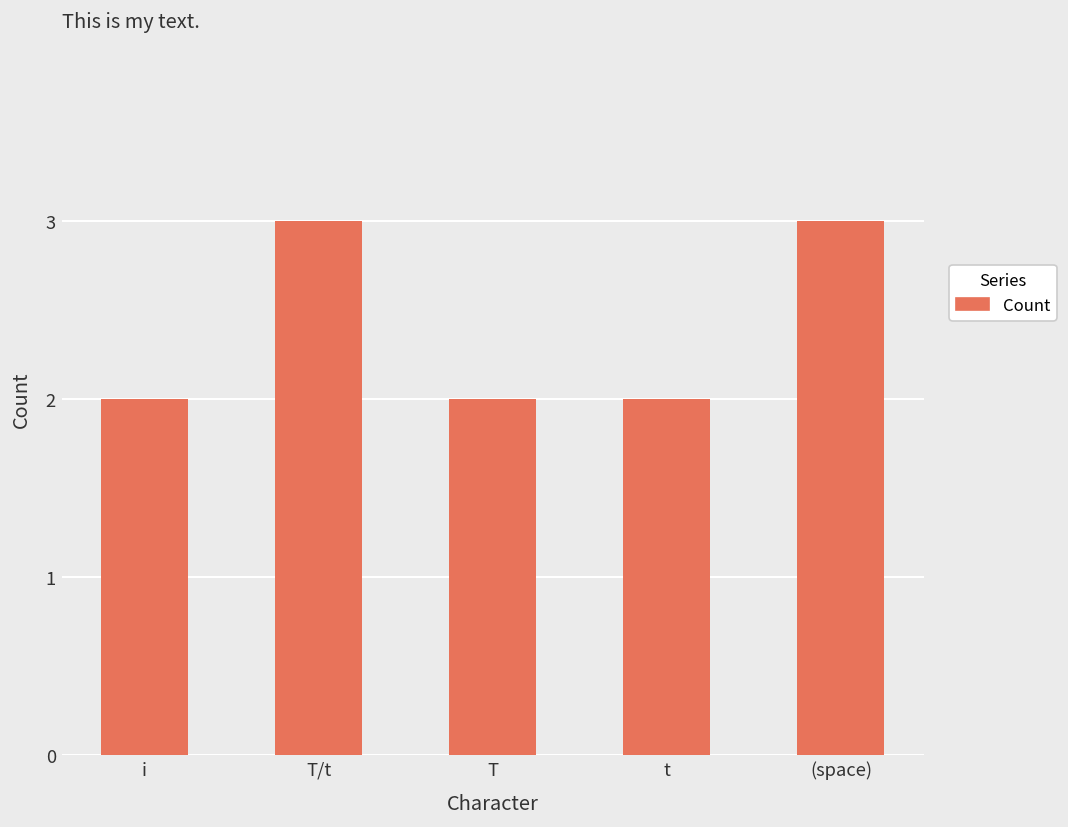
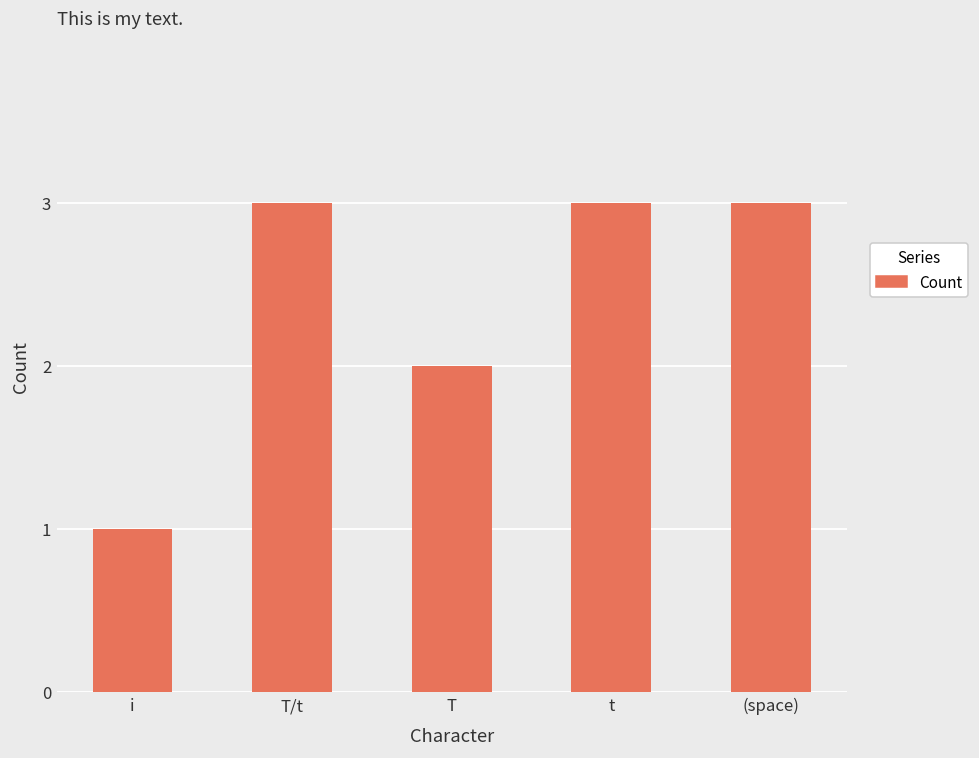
i: 2 -> 1
t: 2 -> 3
